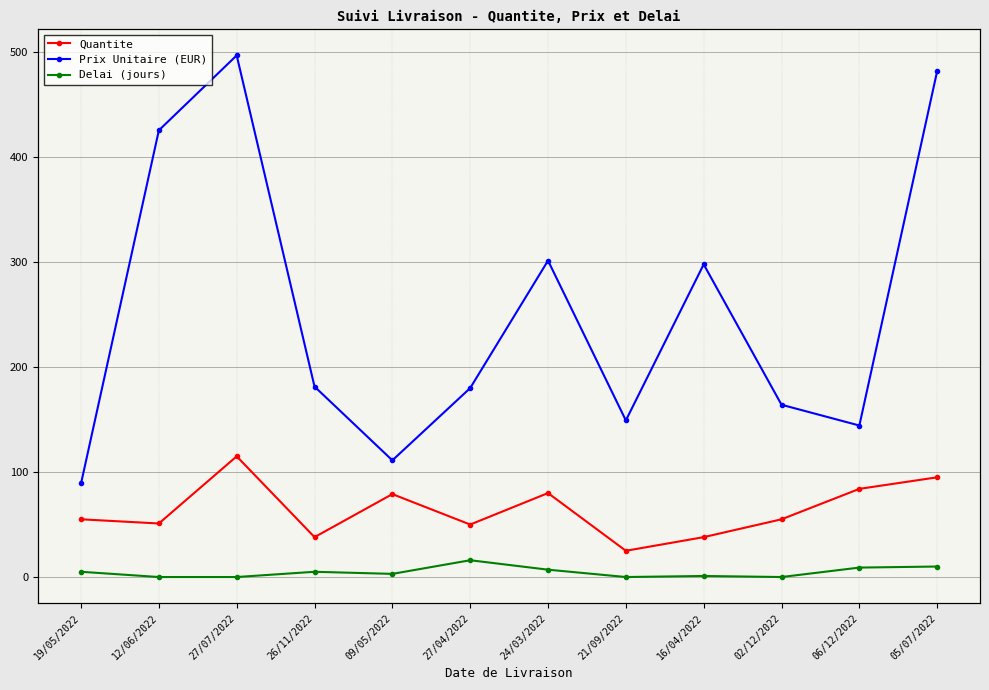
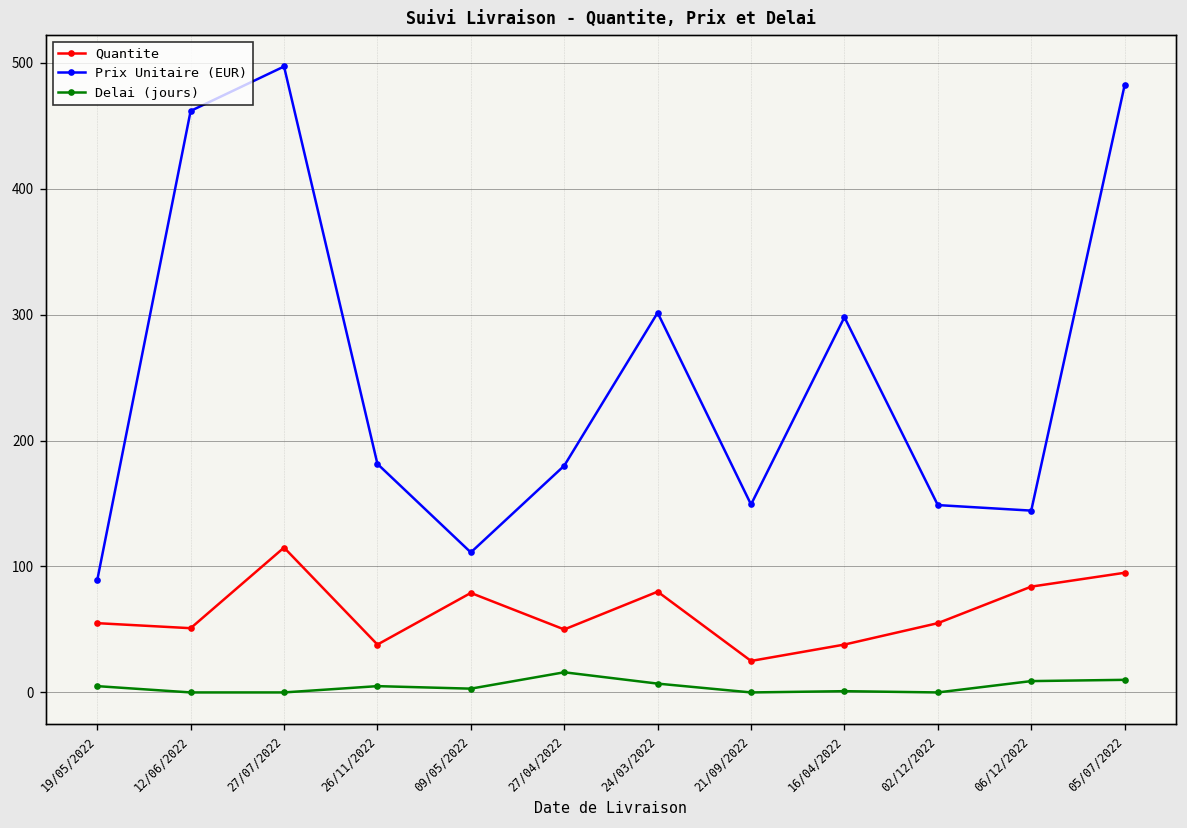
Prix Unitaire (EUR), 12/06/2022: 426 -> 462
Prix Unitaire (EUR), 02/12/2022: 164 -> 149
